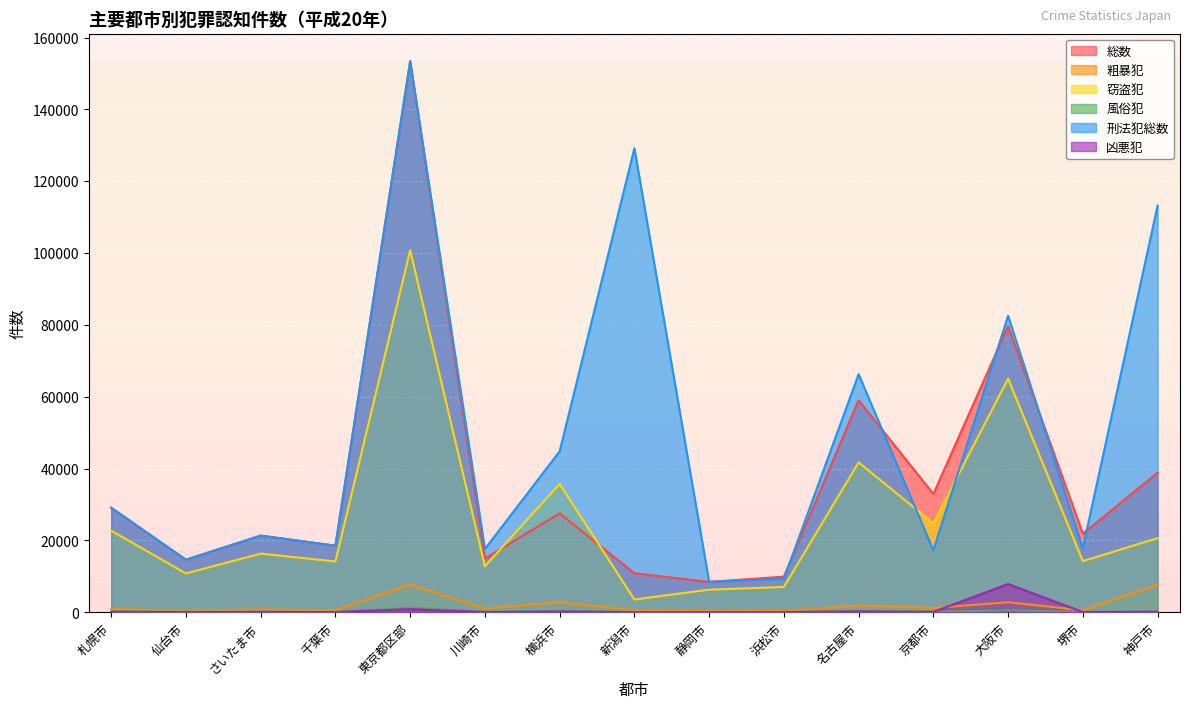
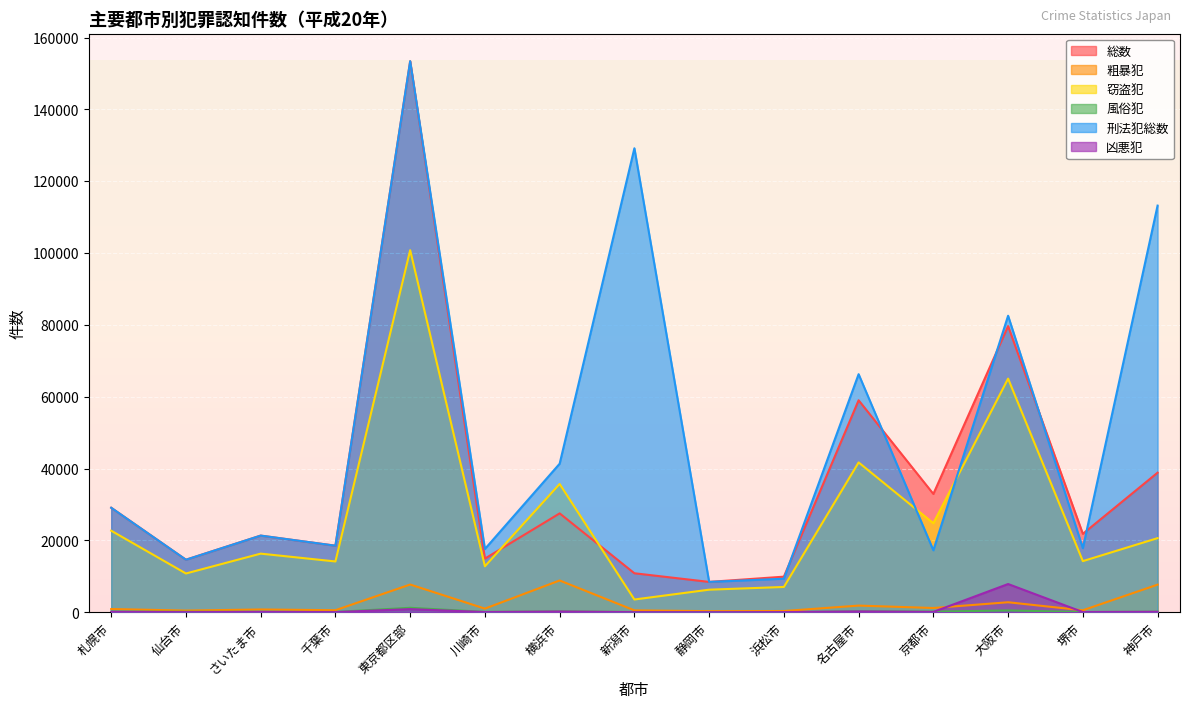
粗暴犯, 横浜市: 3000 -> 9000
刑法犯総数, 横浜市: 45000 -> 41000
